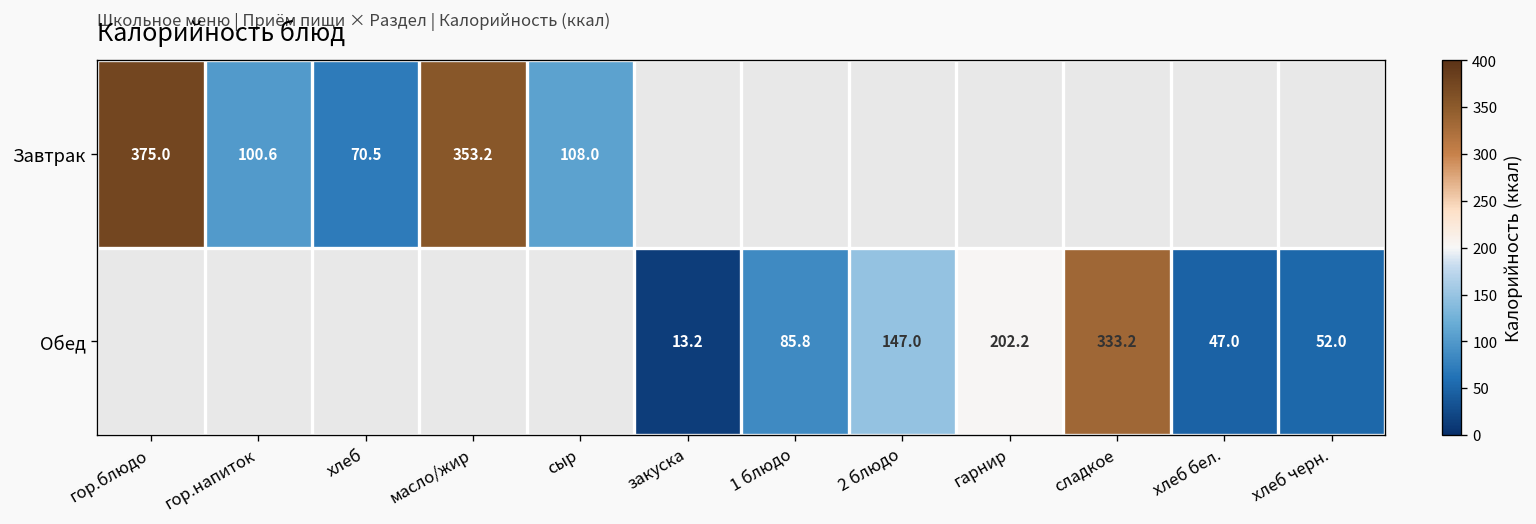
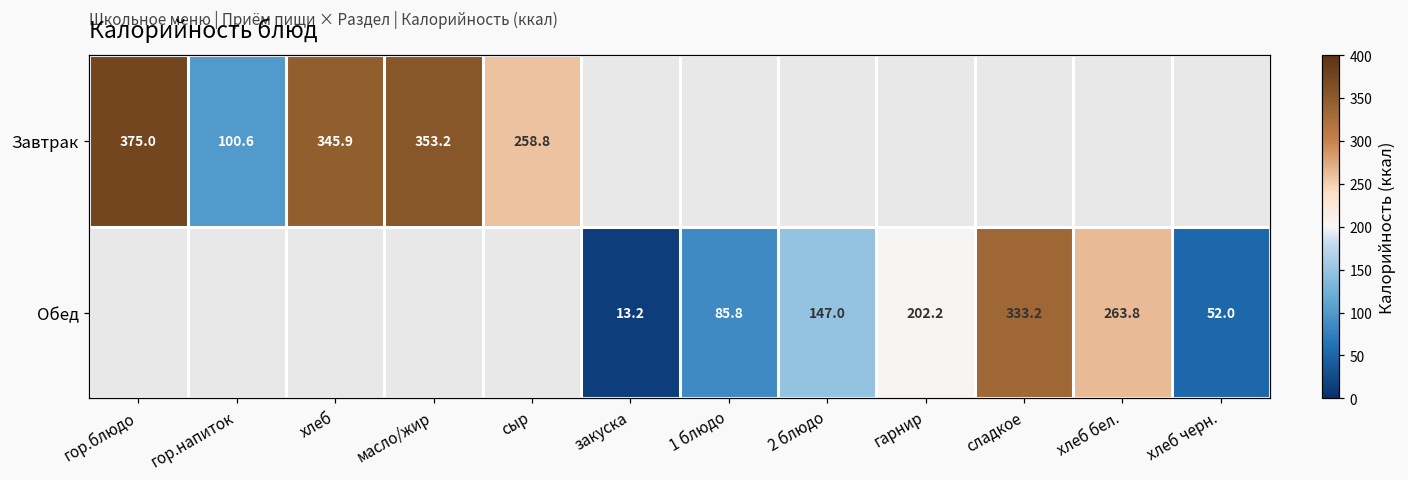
Завтрак, хлеб: 70.5 -> 345.9
Завтрак, сыр: 108.0 -> 258.8
Обед, хлеб бел.: 47.0 -> 263.8
